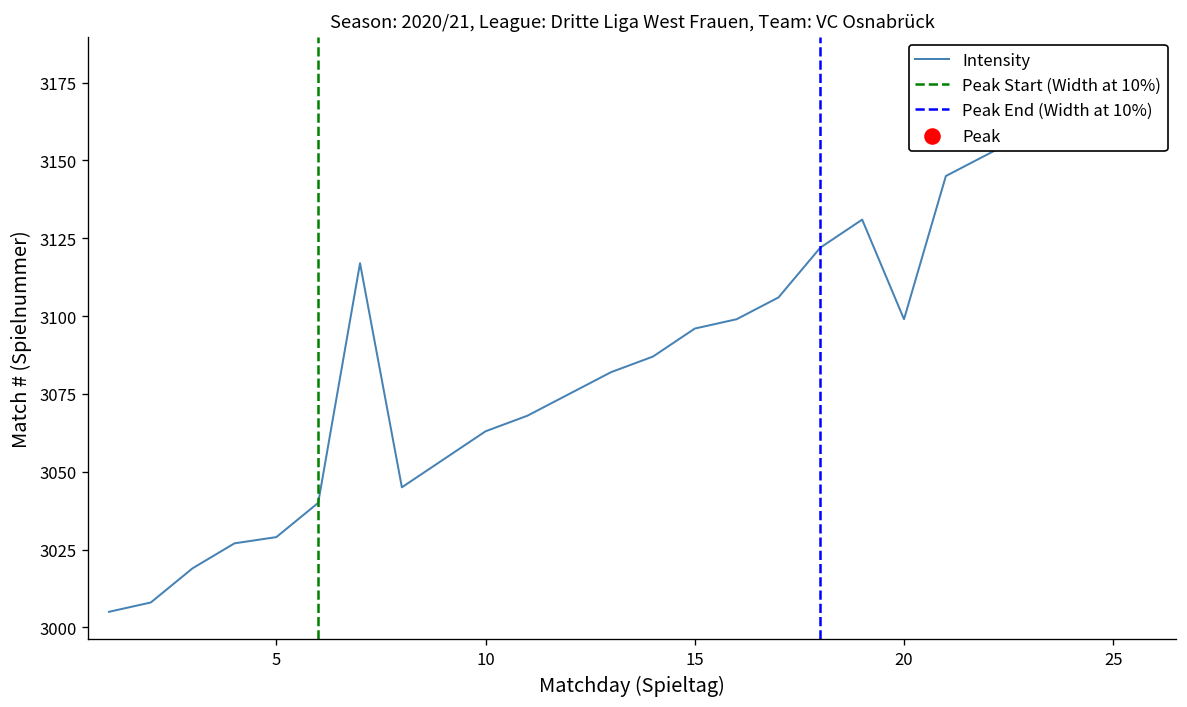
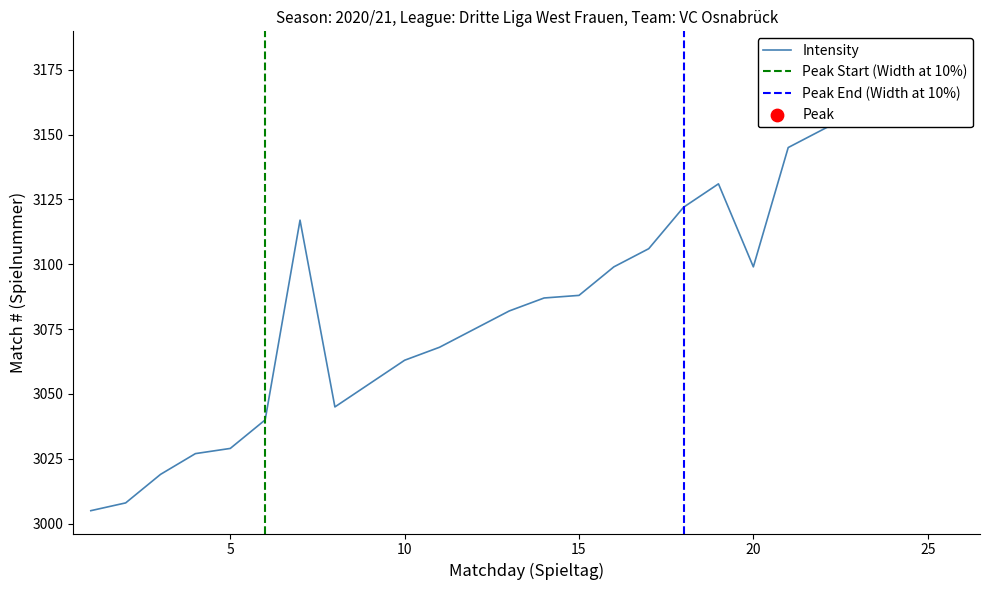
Intensity, 15: 3096 -> 3088
